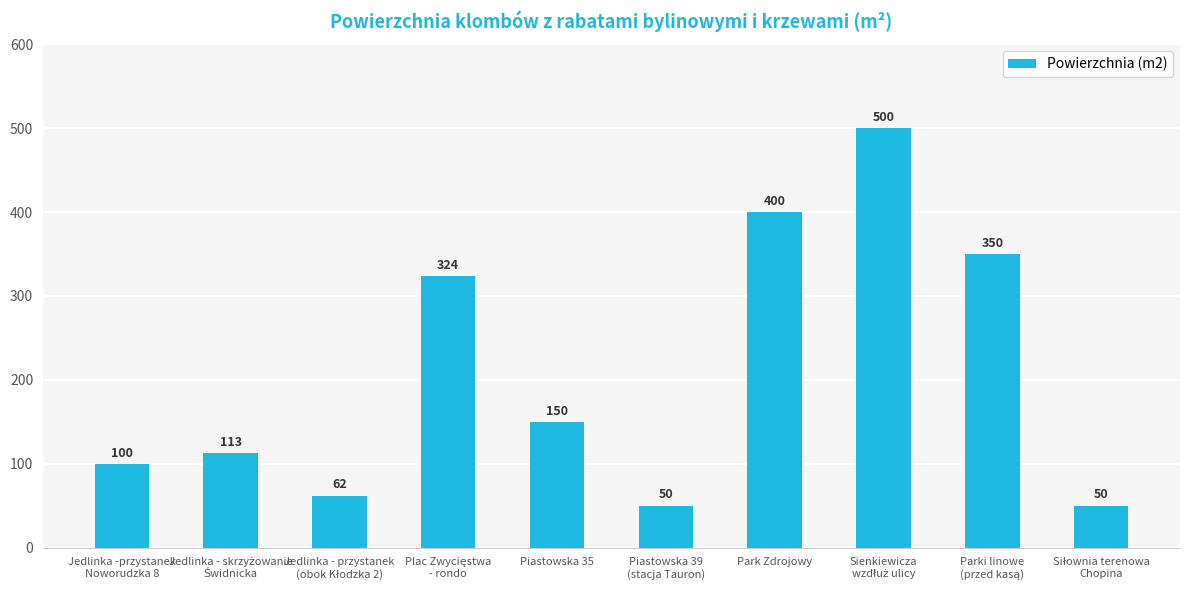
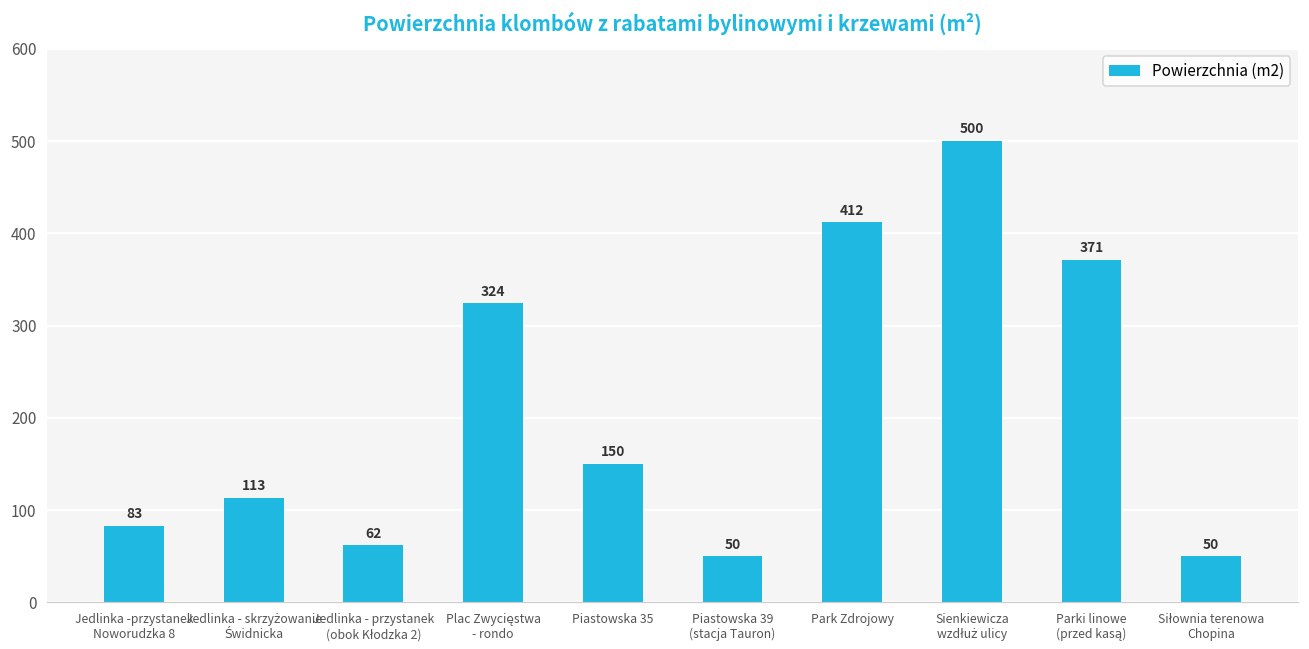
Jedlinka -przystanek Noworudzka 8: 100 -> 83
Park Zdrojowy: 400 -> 412
Parki linowe (przed kasą): 350 -> 371
